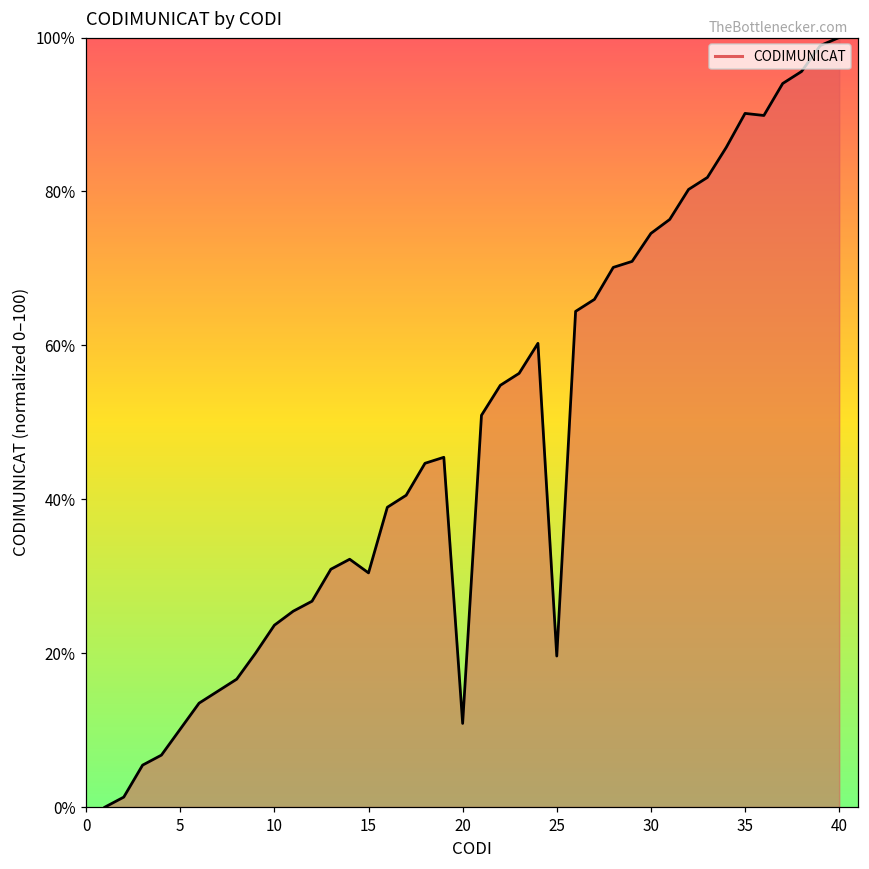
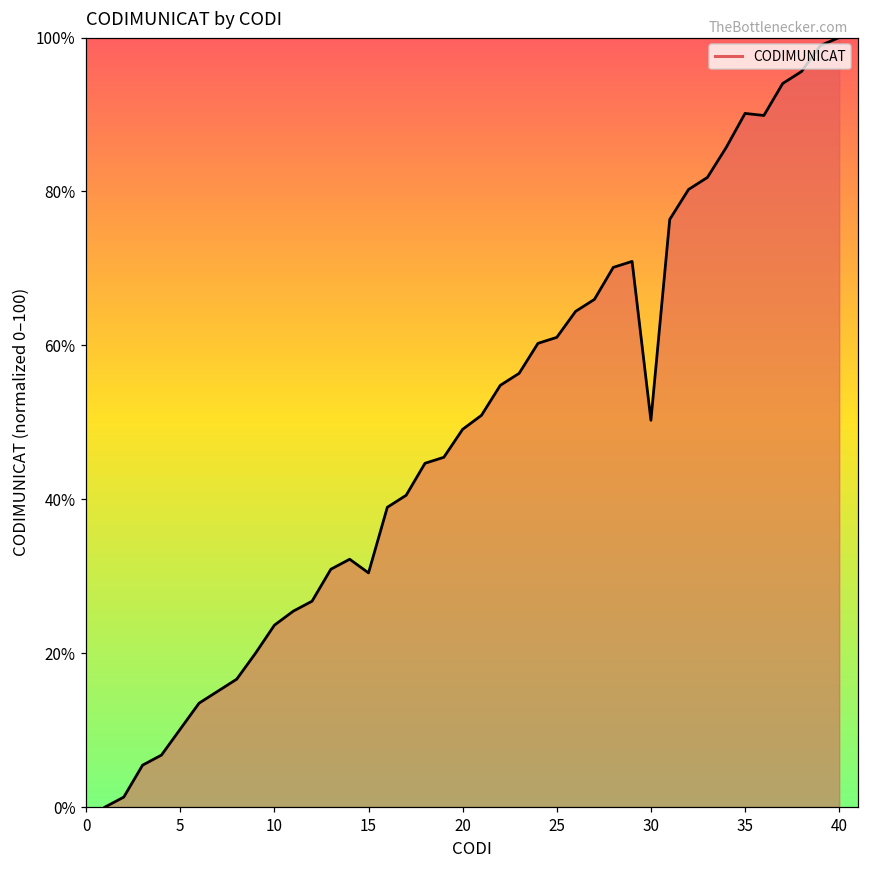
20: 11% -> 49%
25: 20% -> 61%
30: 75% -> 50%
